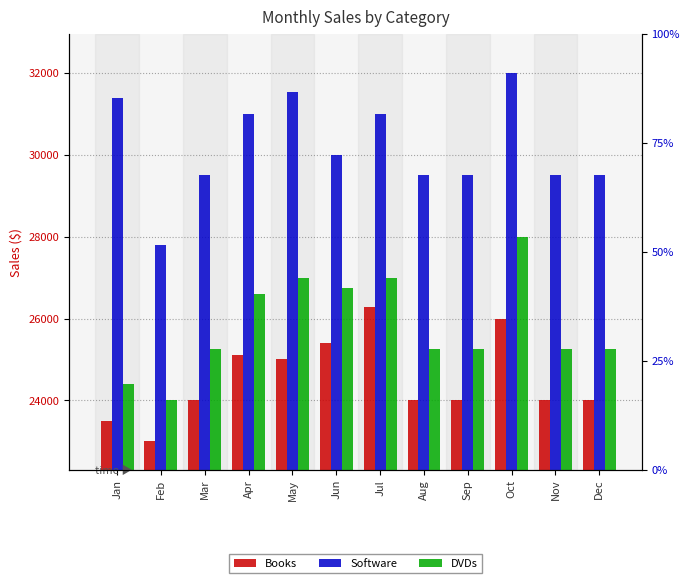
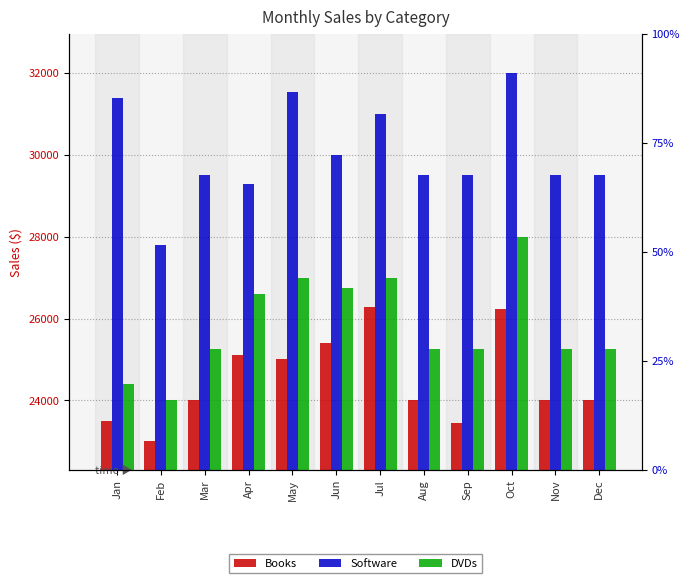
Software, Apr: 31000 -> 29300
Books, Sep: 24000 -> 23500
Books, Oct: 26000 -> 26200
